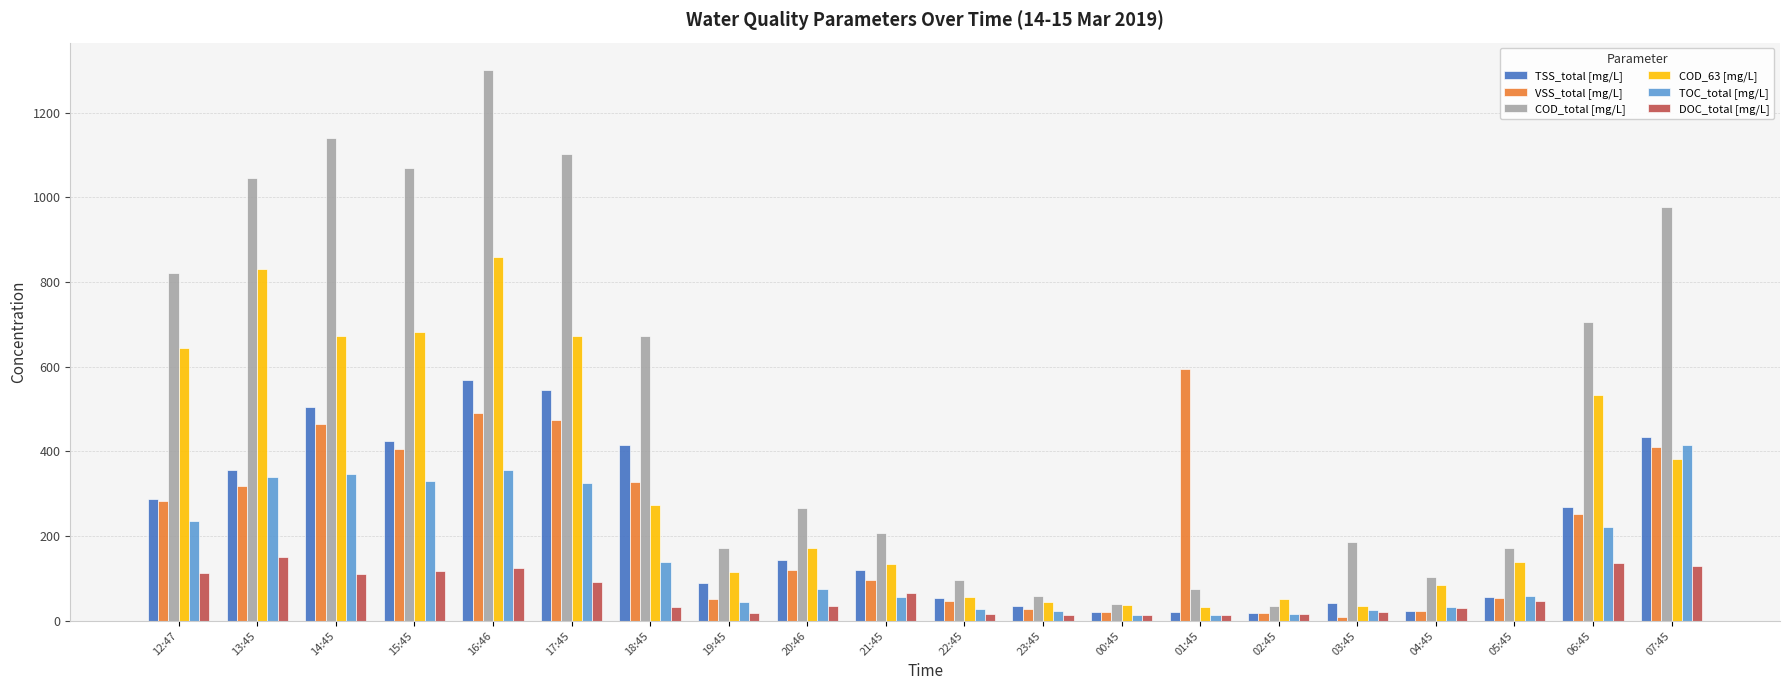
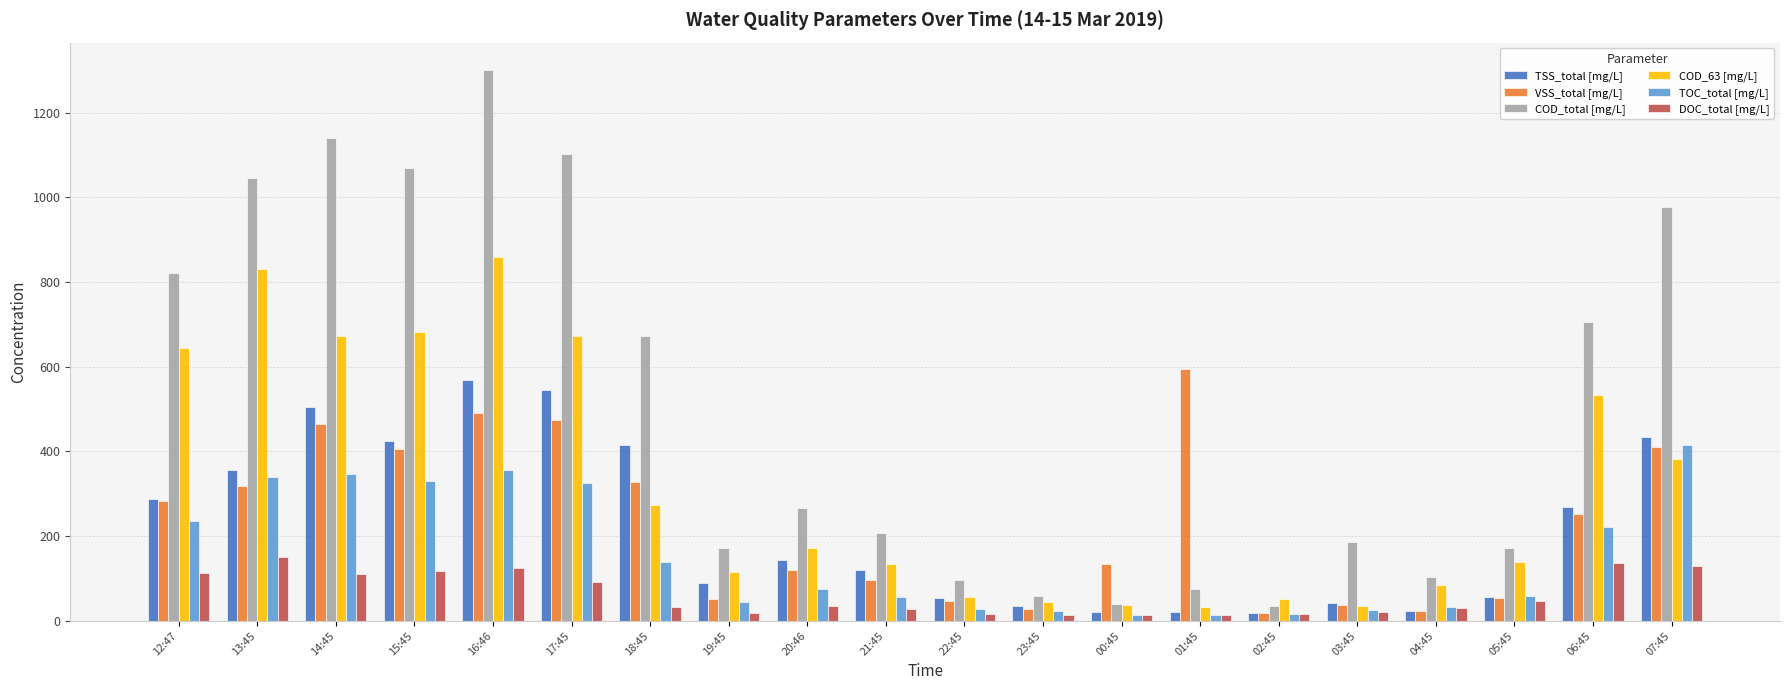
DOC_total [mg/L], 21:45: 70 -> 30
VSS_total [mg/L], 00:45: 20 -> 130
VSS_total [mg/L], 03:45: 10 -> 40
